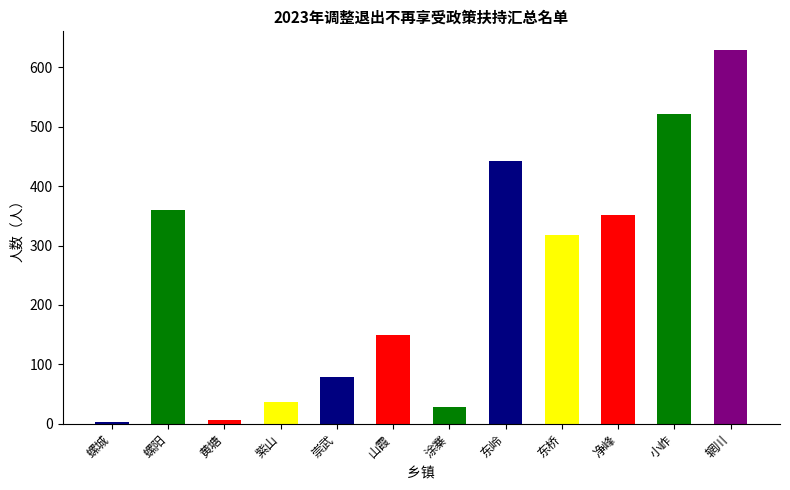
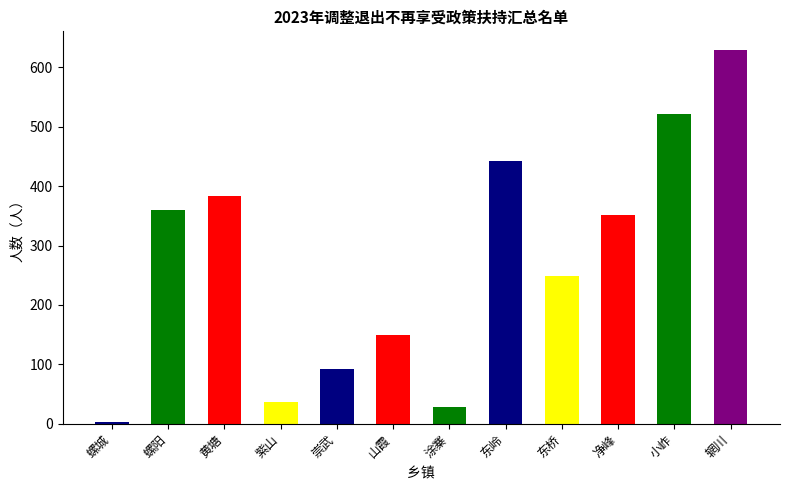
黄塘: 10 -> 380
崇武: 80 -> 90
东桥: 320 -> 250
